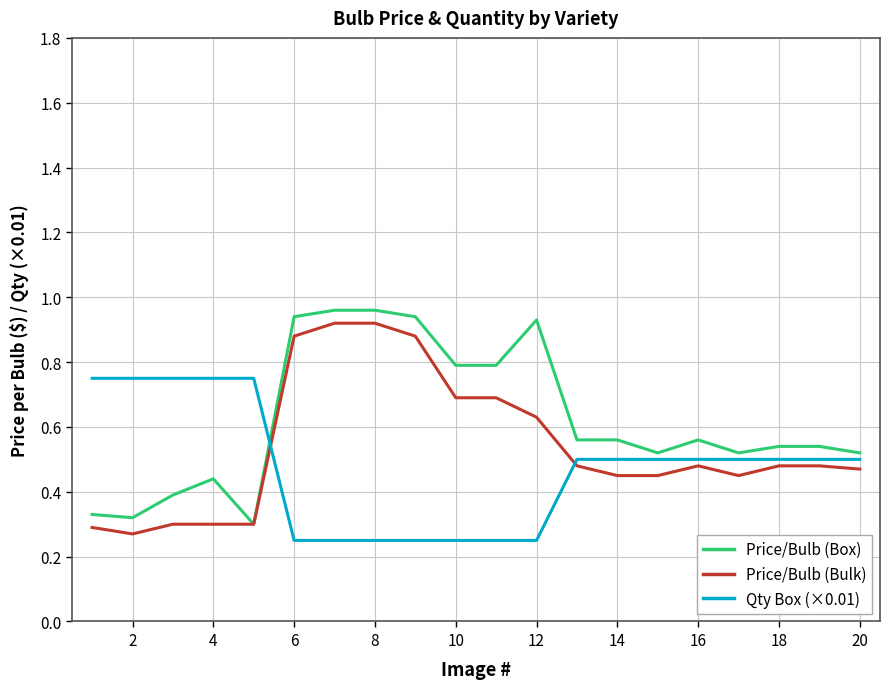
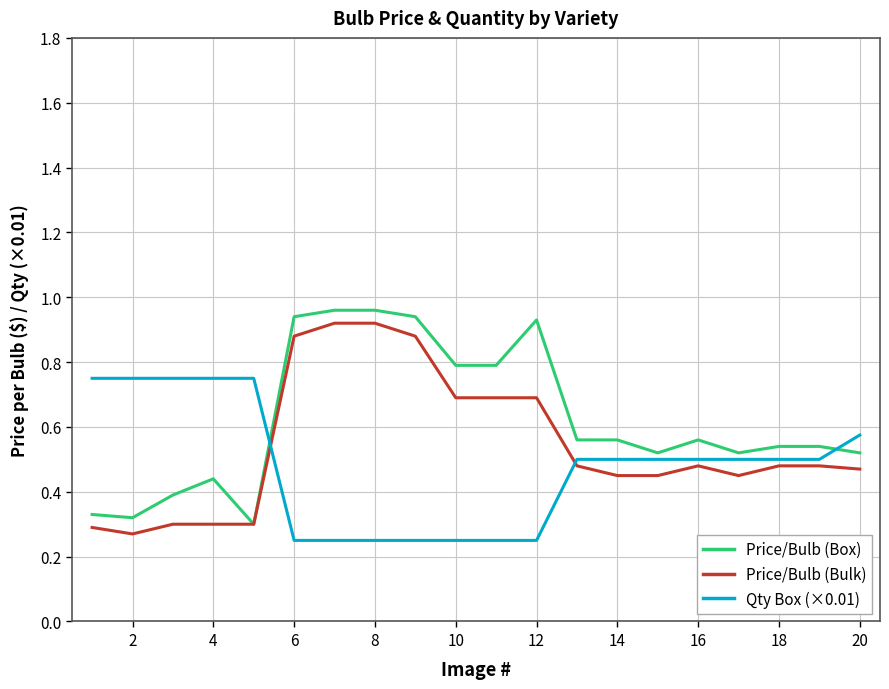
Price/Bulb (Bulk), 12: 0.63 -> 0.69
Qty Box (×0.01), 20: 0.50 -> 0.58
